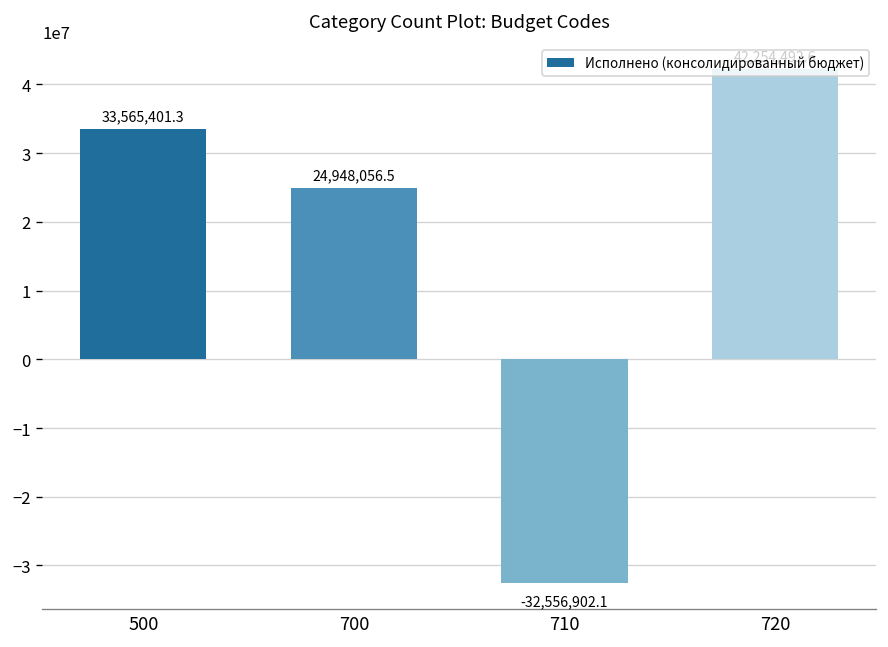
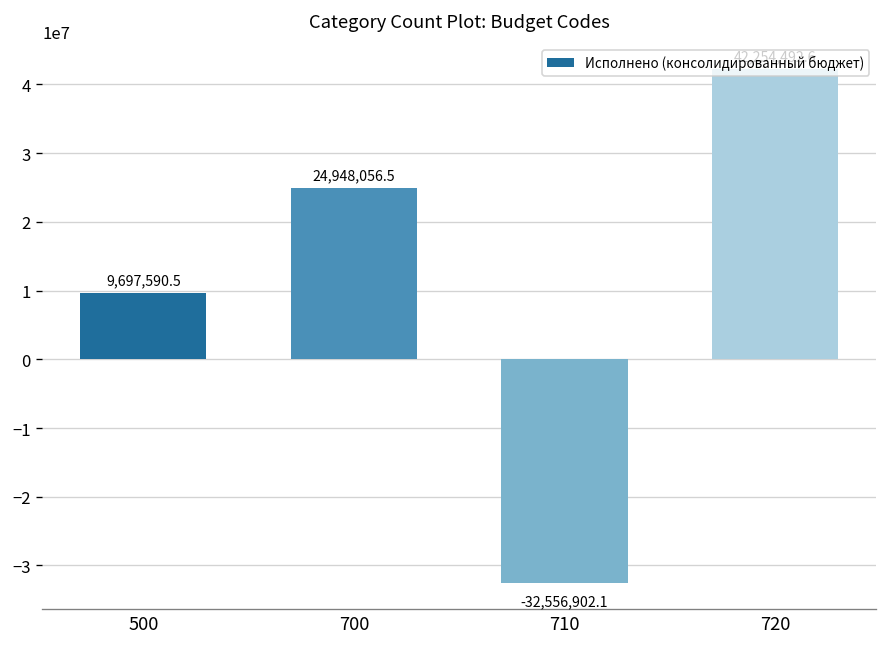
500: 33,565,401.3 -> 9,697,590.5
